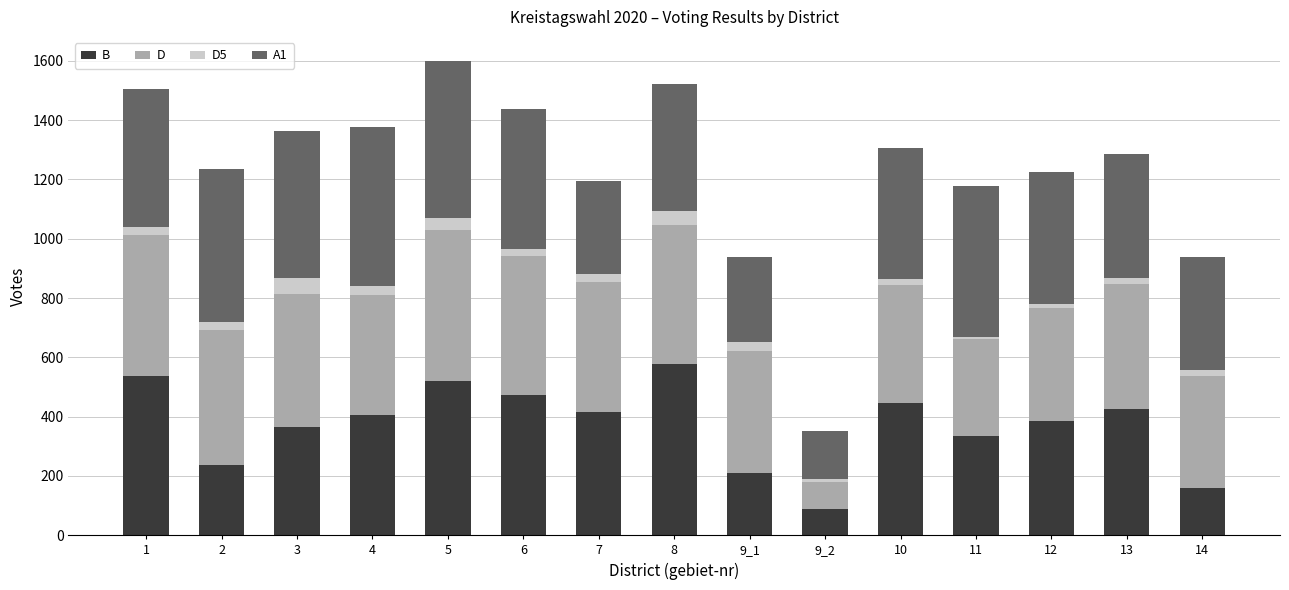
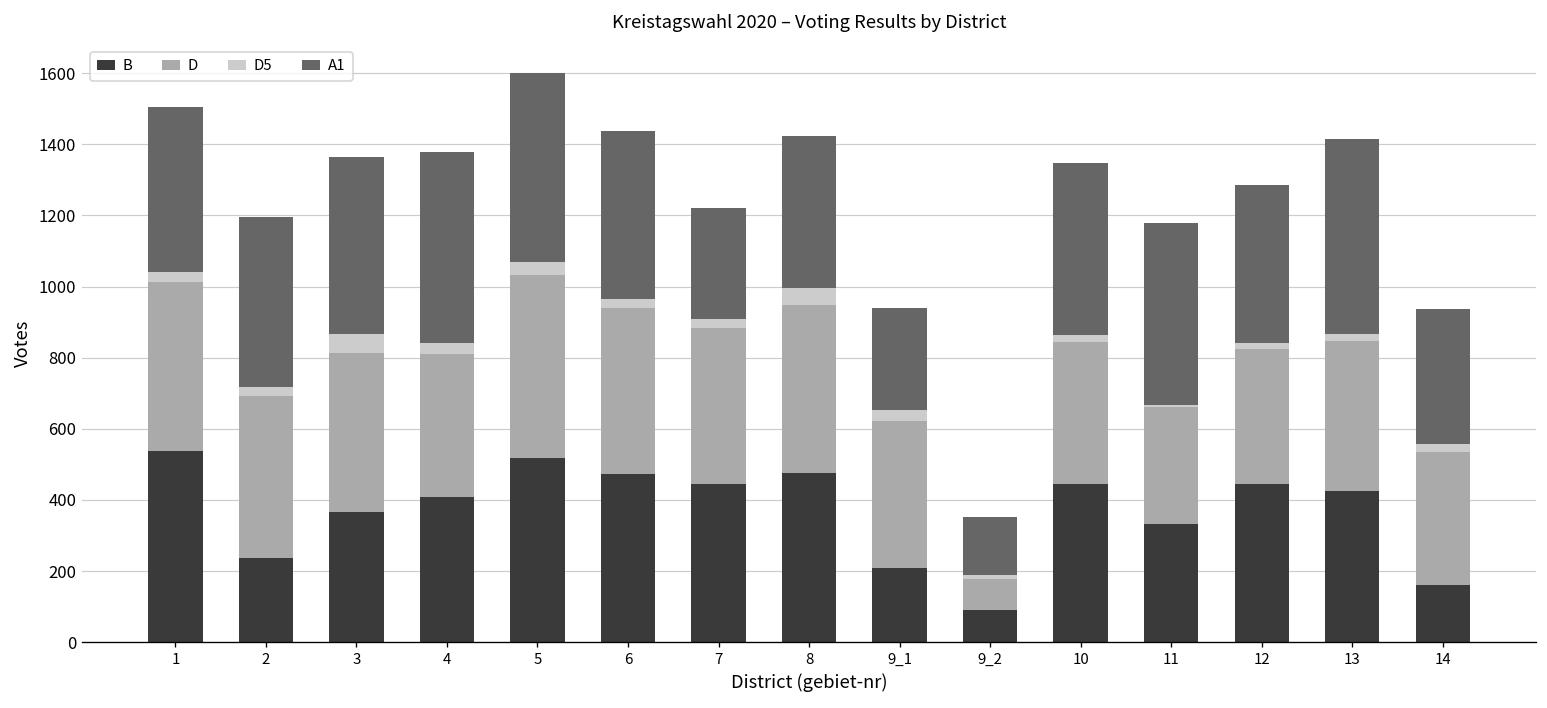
A1, 2: 520 -> 480
B, 7: 420 -> 440
B, 8: 580 -> 480
A1, 10: 440 -> 480
B, 12: 390 -> 440
A1, 13: 420 -> 550
